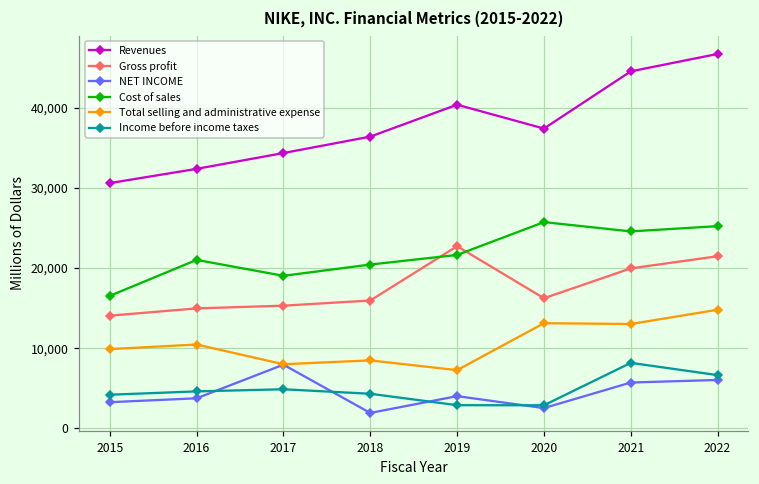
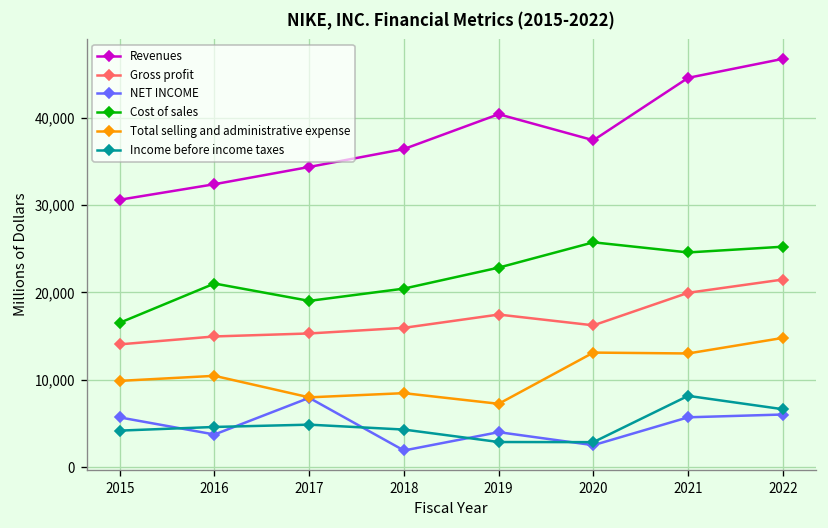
NET INCOME, 2015: 3,000 -> 6,000
Gross profit, 2019: 23,000 -> 17,000
Cost of sales, 2019: 22,000 -> 23,000
